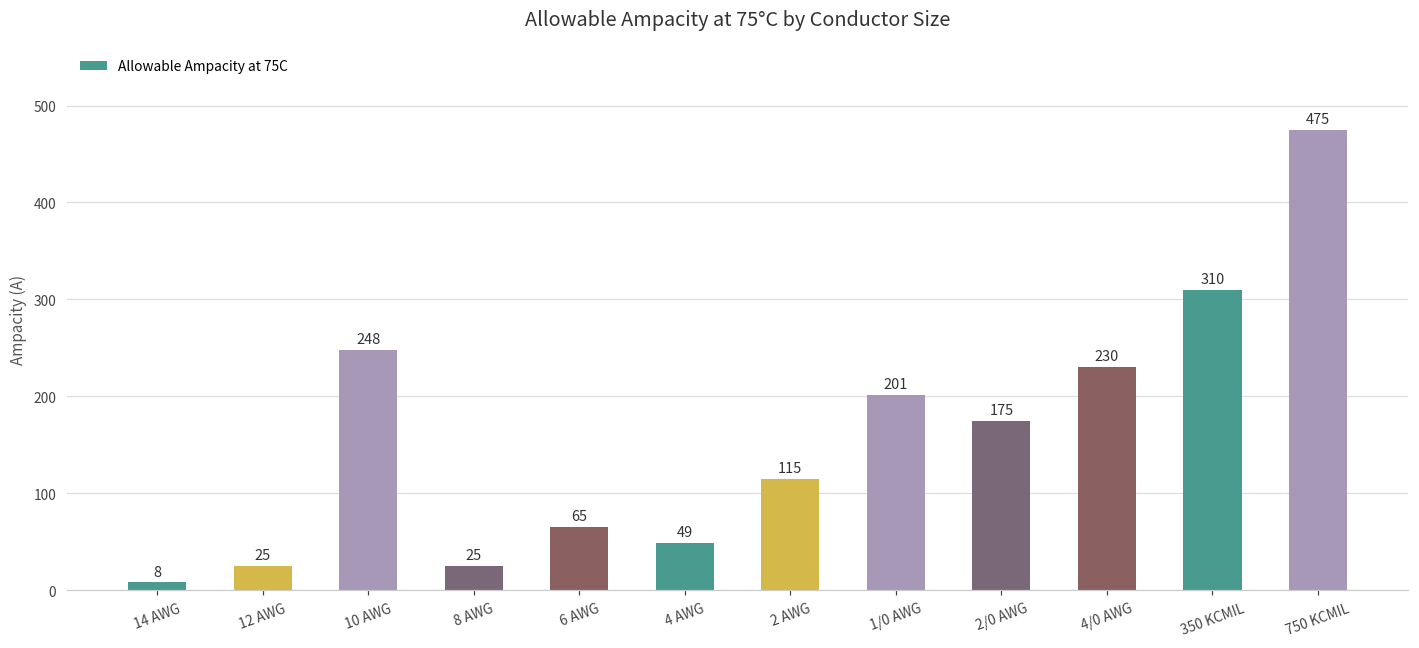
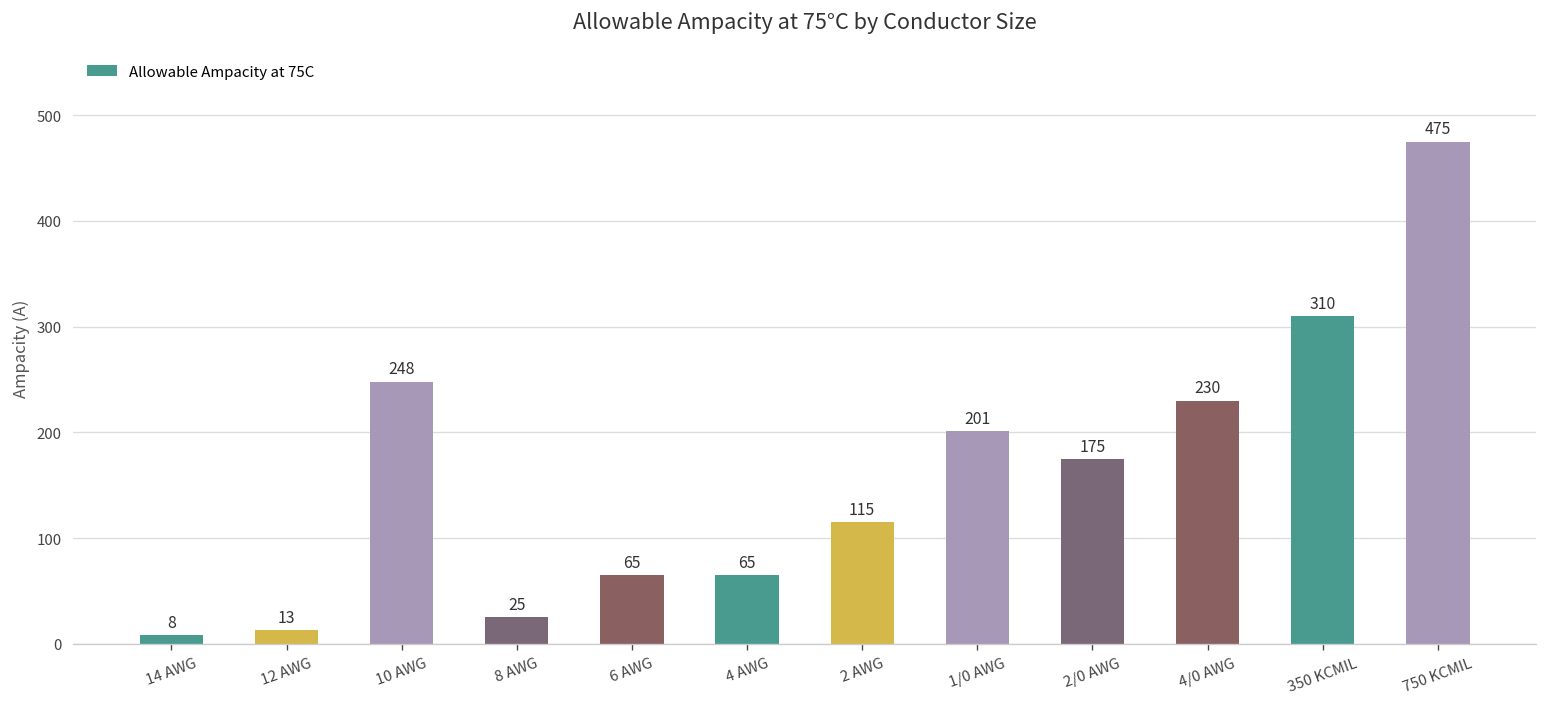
12 AWG: 25 -> 13
4 AWG: 49 -> 65
